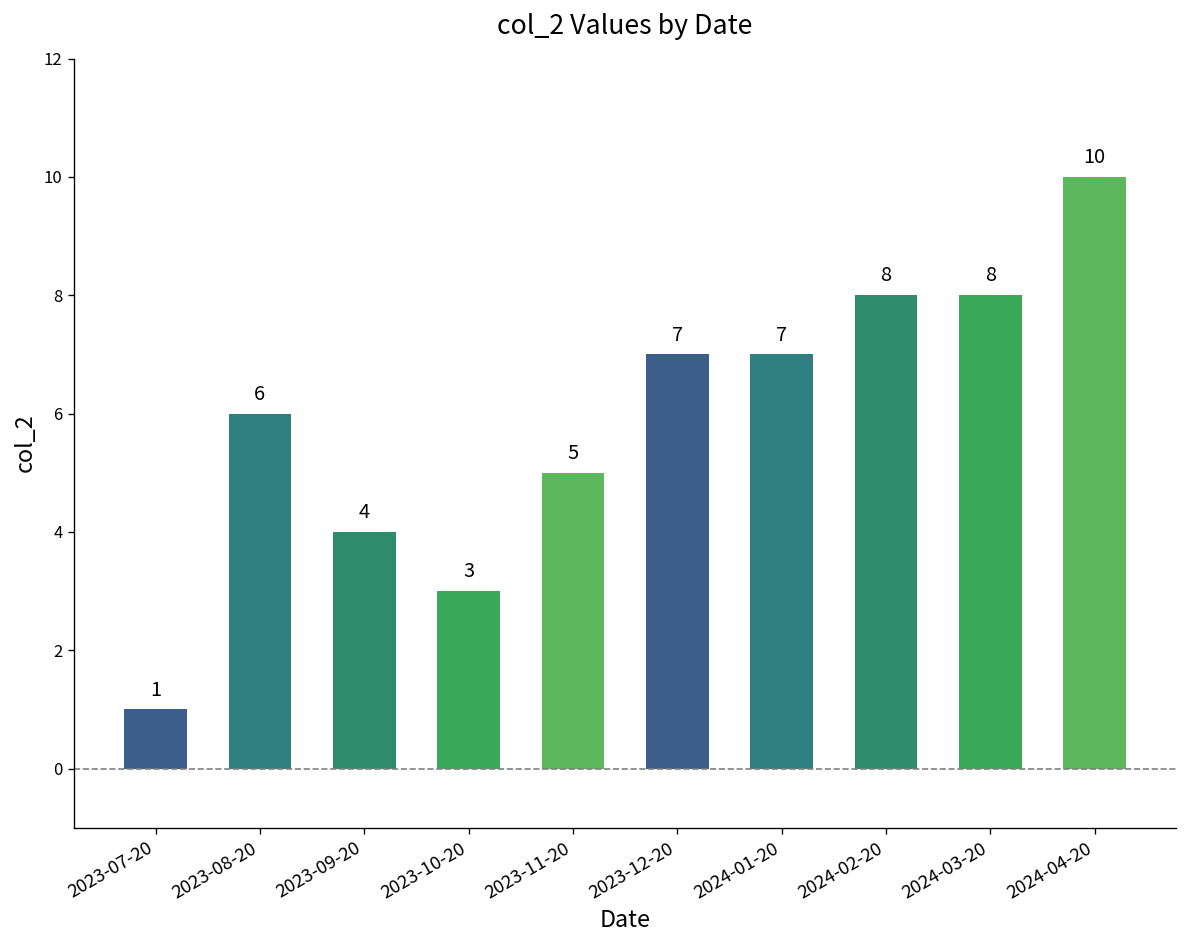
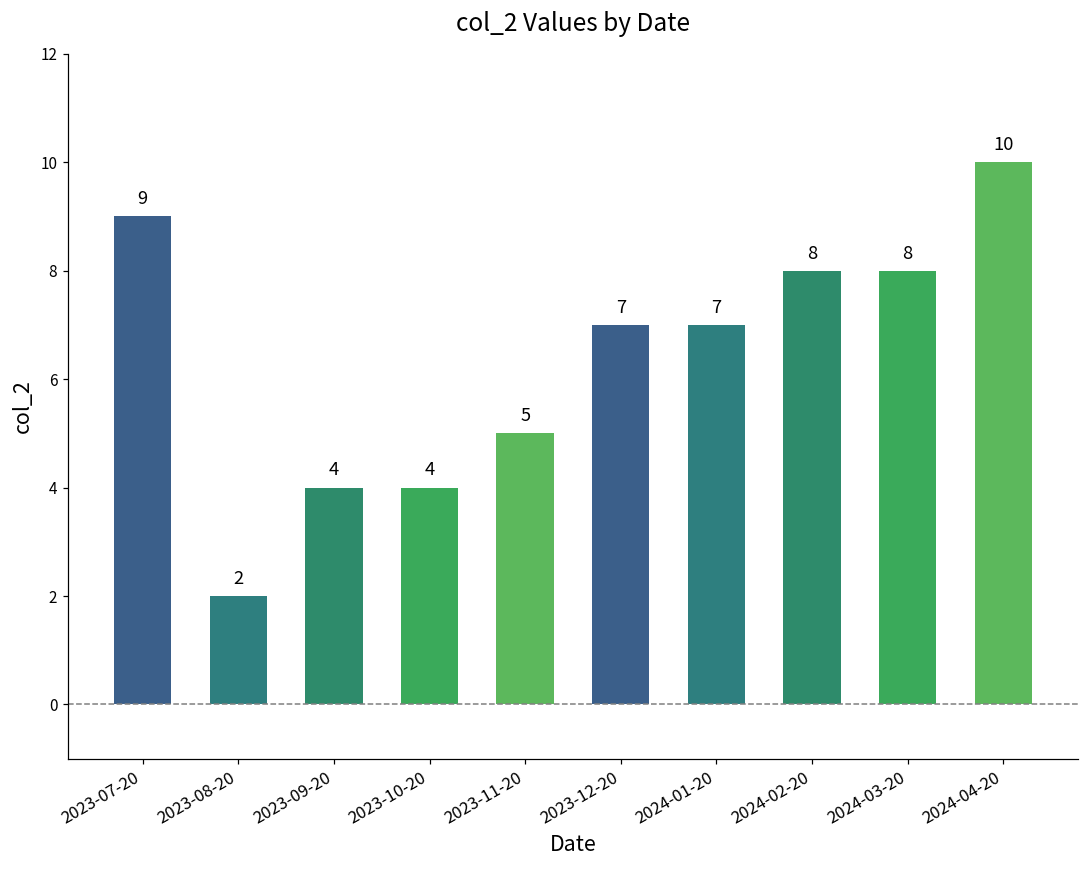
2023-07-20: 1 -> 9
2023-08-20: 6 -> 2
2023-10-20: 3 -> 4
